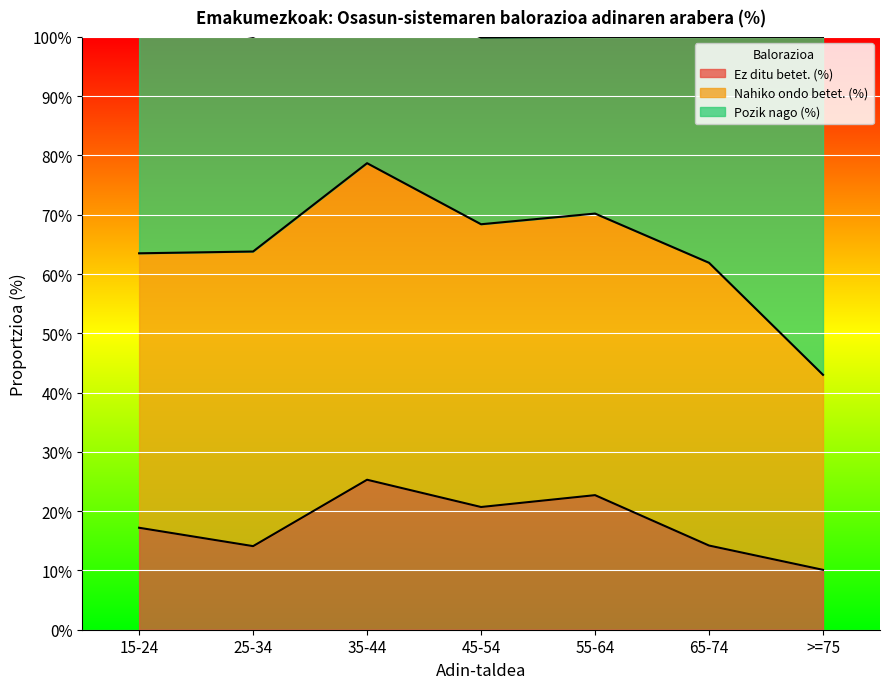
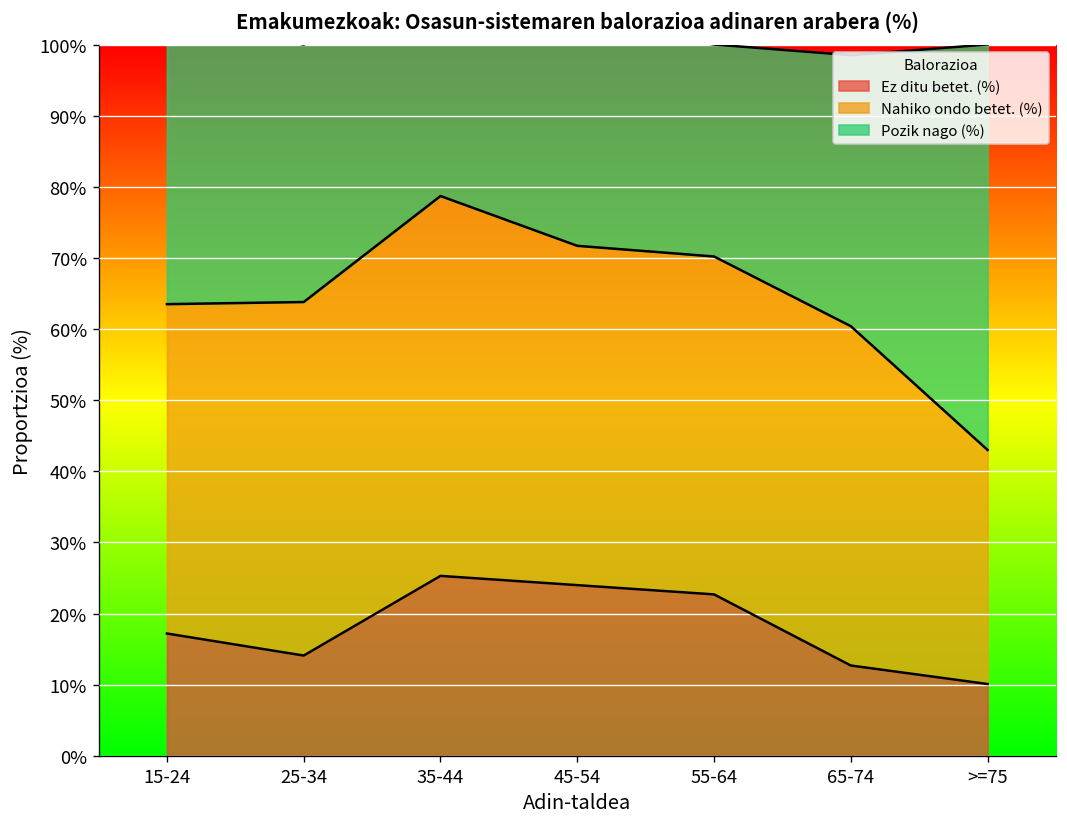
Ez ditu betet. (%), 45-54: 21% -> 24%
Ez ditu betet. (%), 65-74: 14% -> 13%
